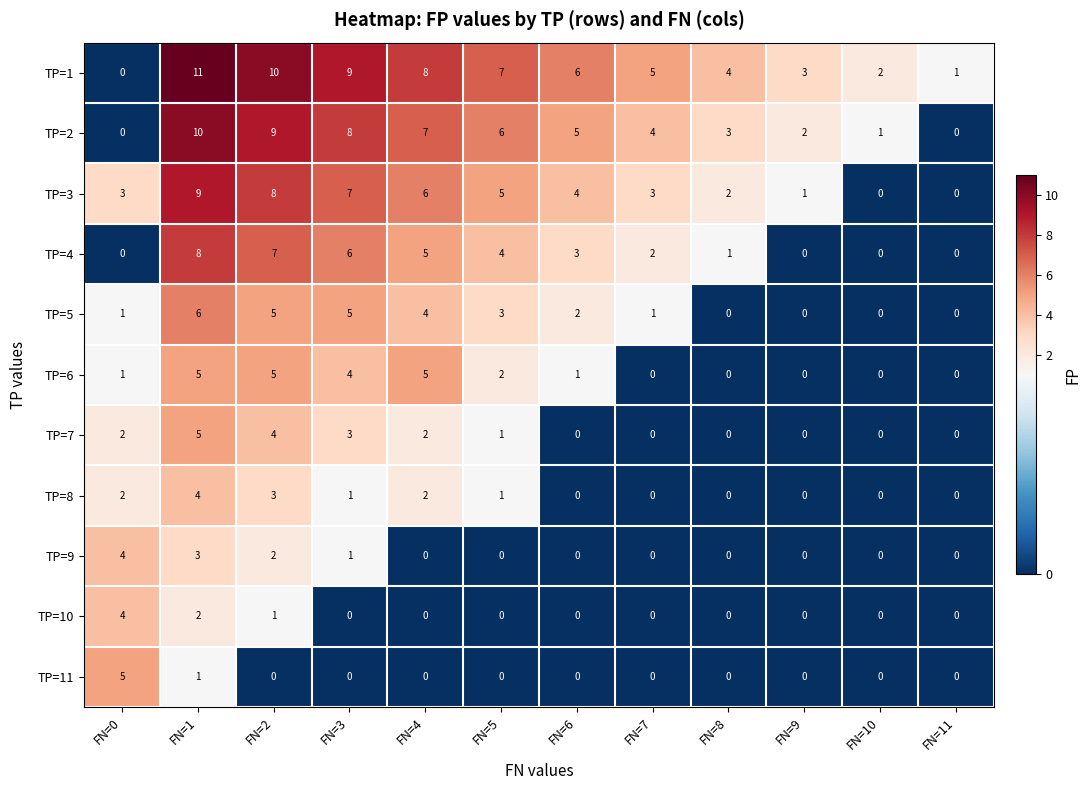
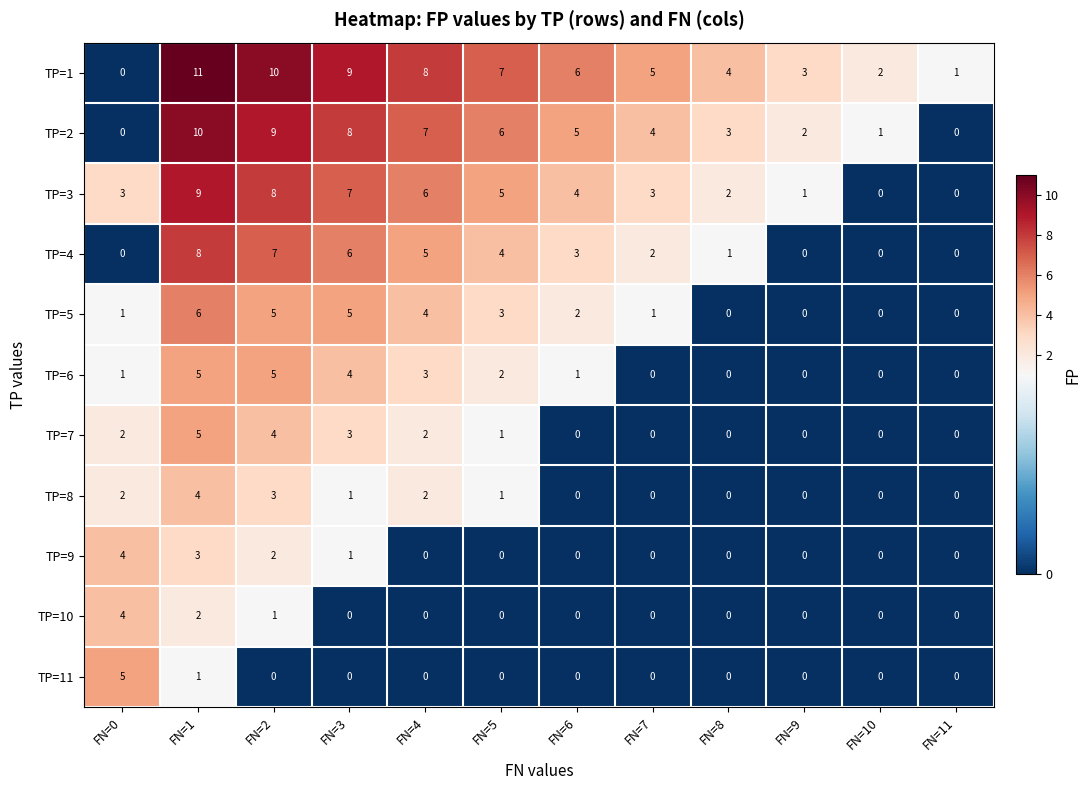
TP=6, FN=4: 5 -> 3
